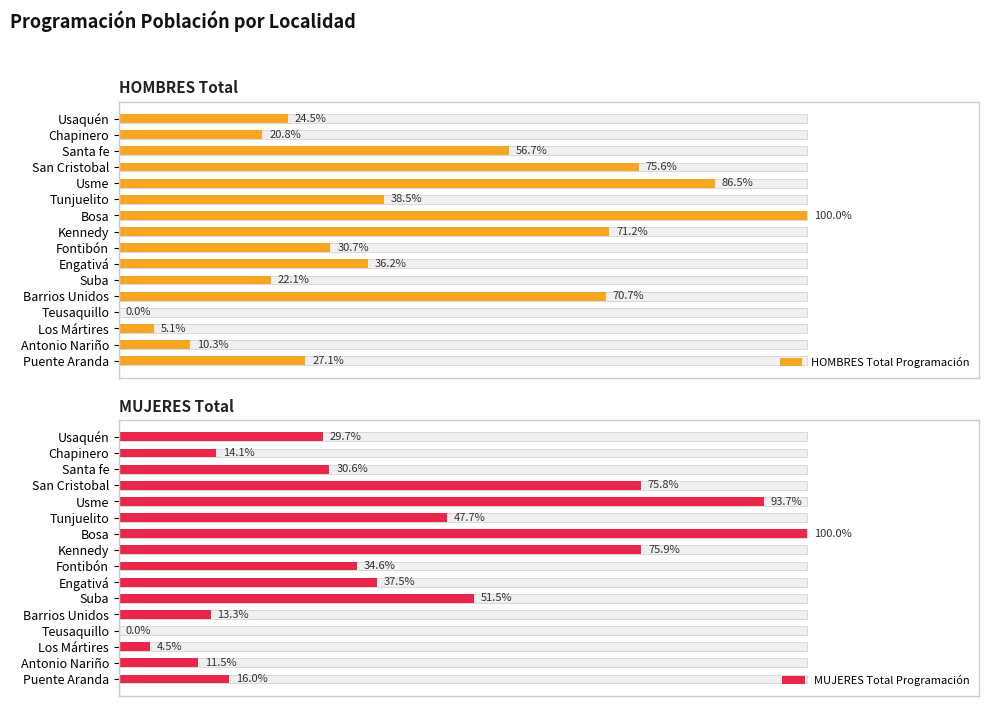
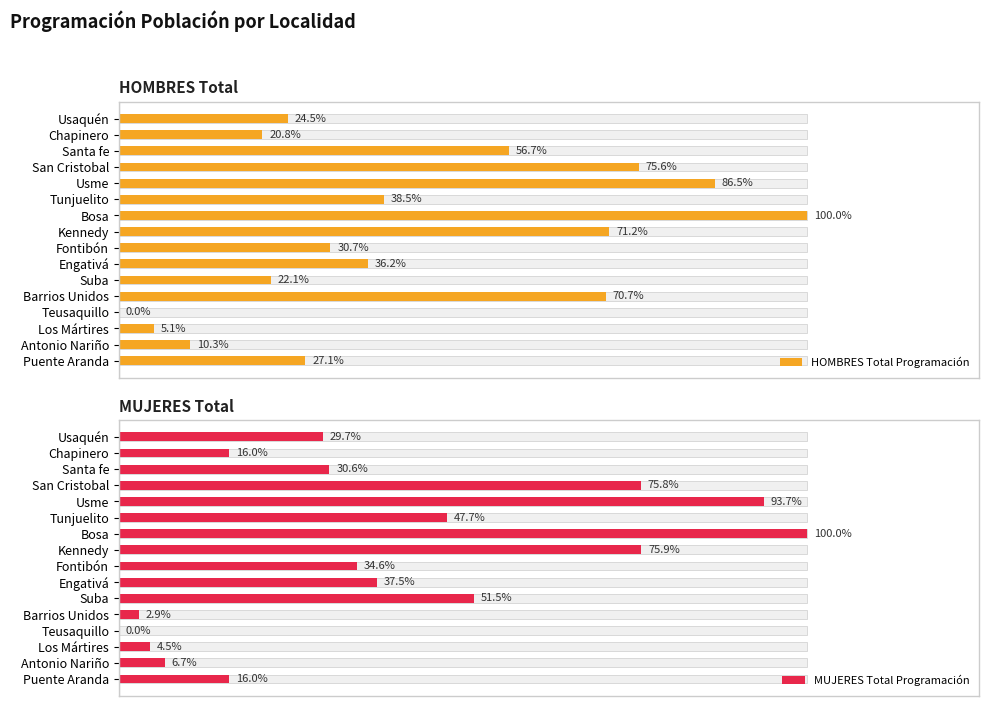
MUJERES Total, MUJERES Total Programación, Chapinero: 14.1% -> 16.0%
MUJERES Total, MUJERES Total Programación, Barrios Unidos: 13.3% -> 2.9%
MUJERES Total, MUJERES Total Programación, Antonio Nariño: 11.5% -> 6.7%
